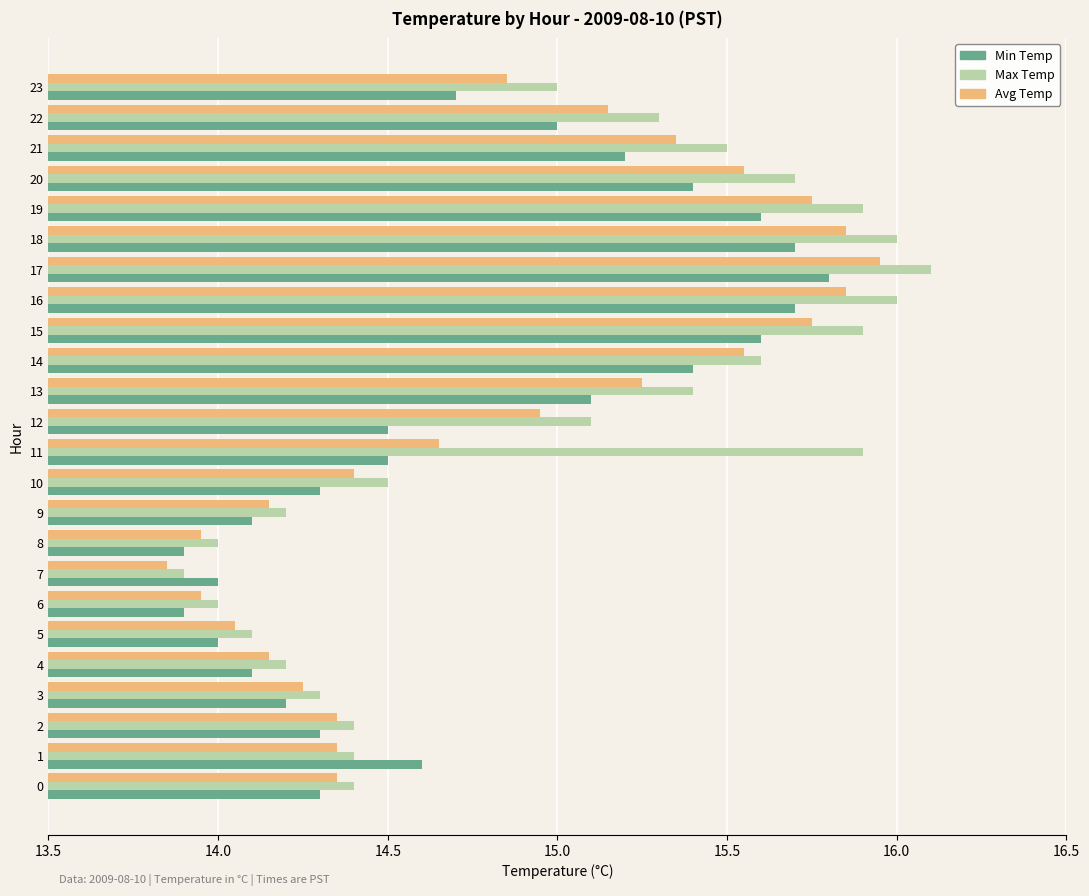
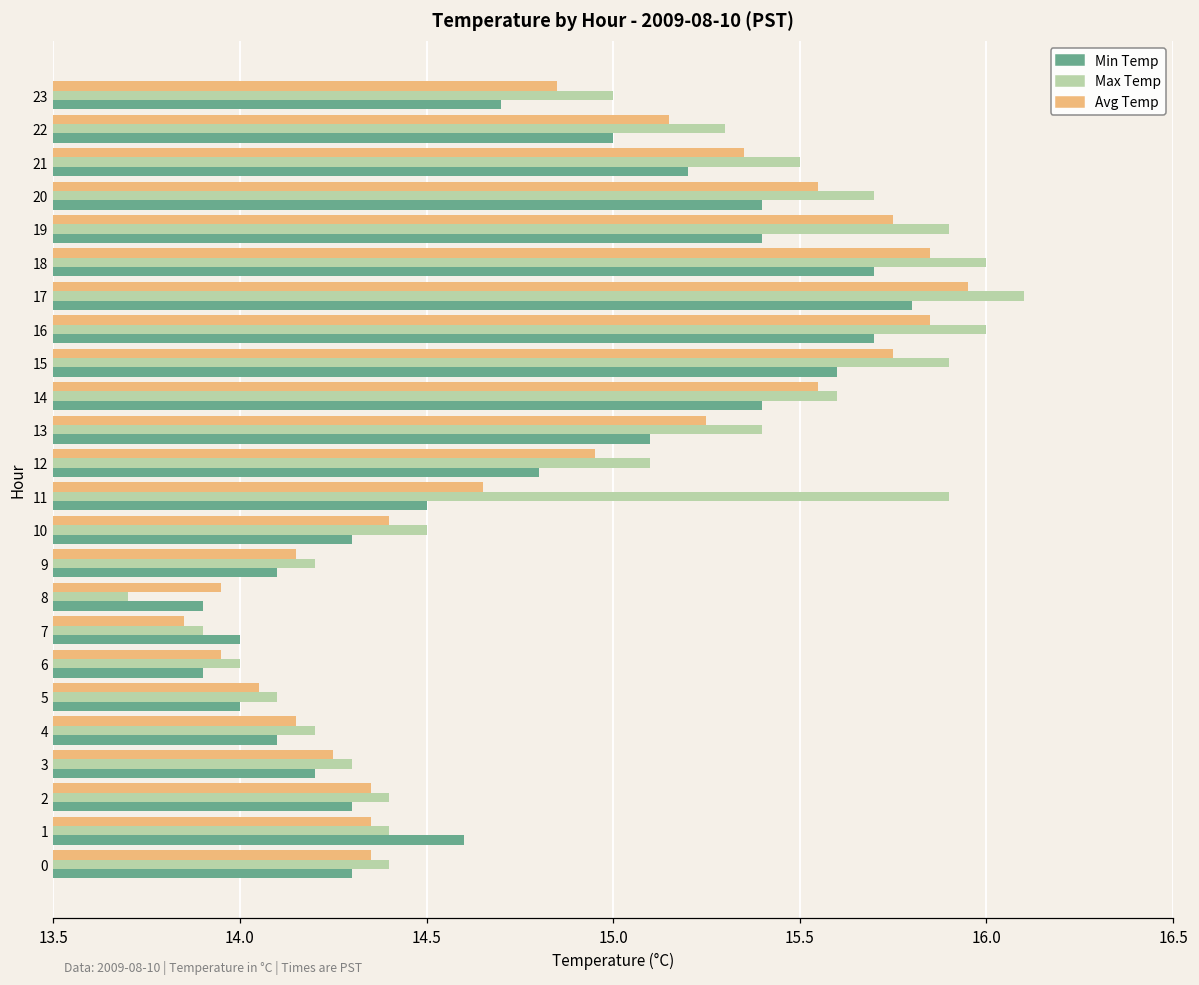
Min Temp, 19: 15.6 -> 15.4
Min Temp, 12: 14.5 -> 14.8
Max Temp, 8: 14.0 -> 13.7
